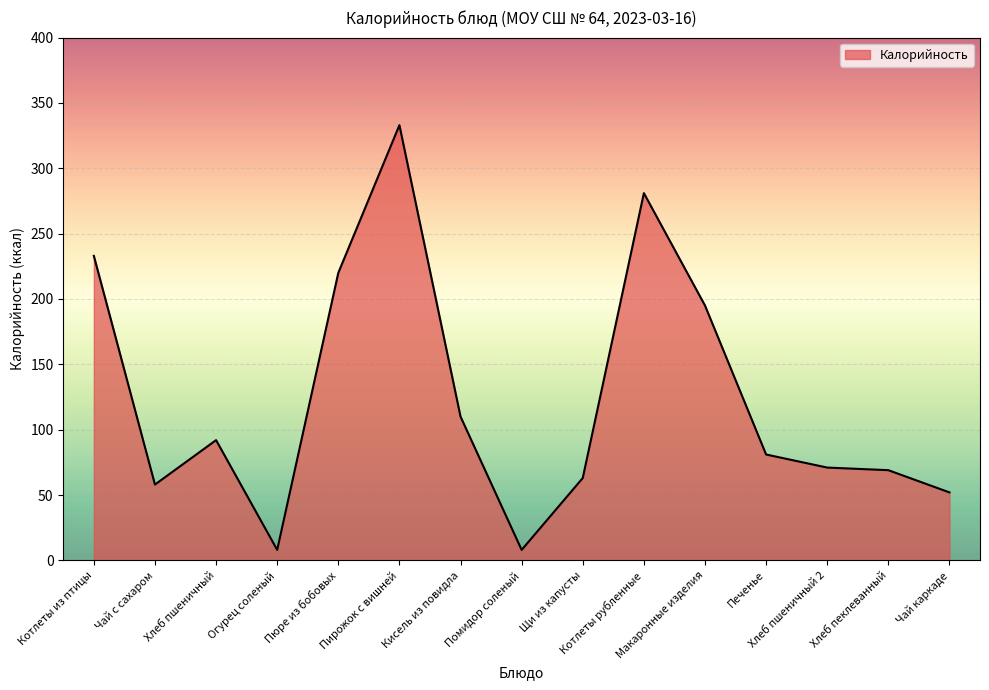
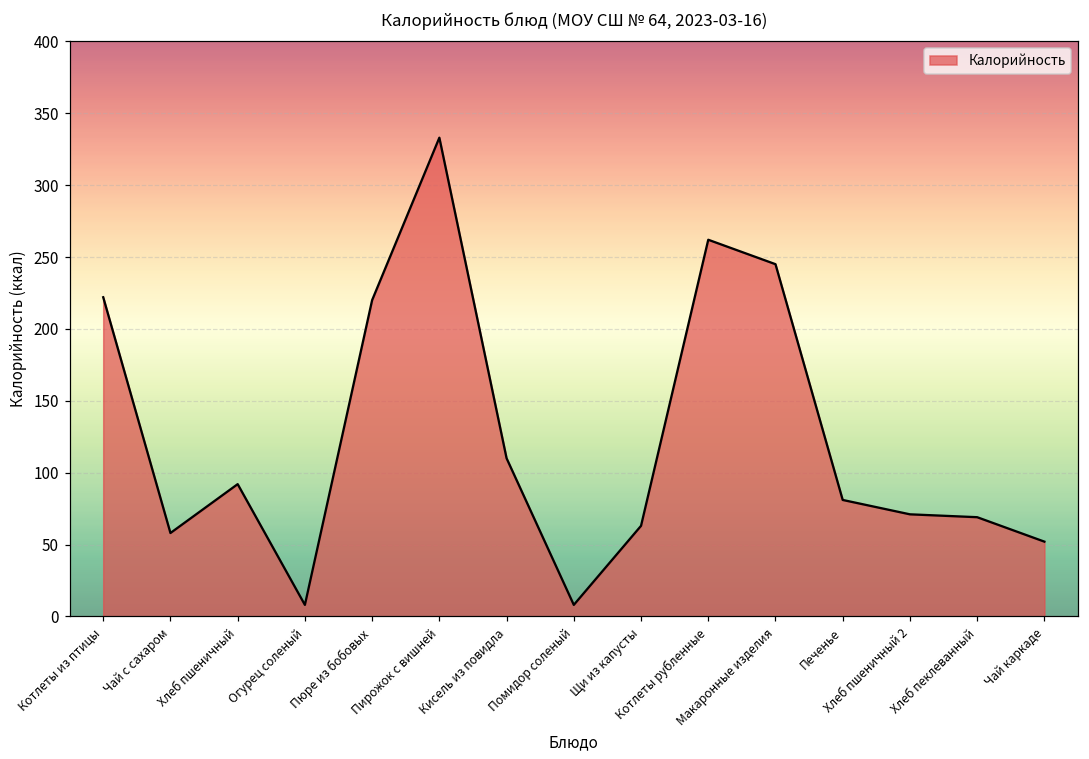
Котлеты из птицы: 233 -> 222
Котлеты рубленные: 281 -> 262
Макаронные изделия: 195 -> 245
